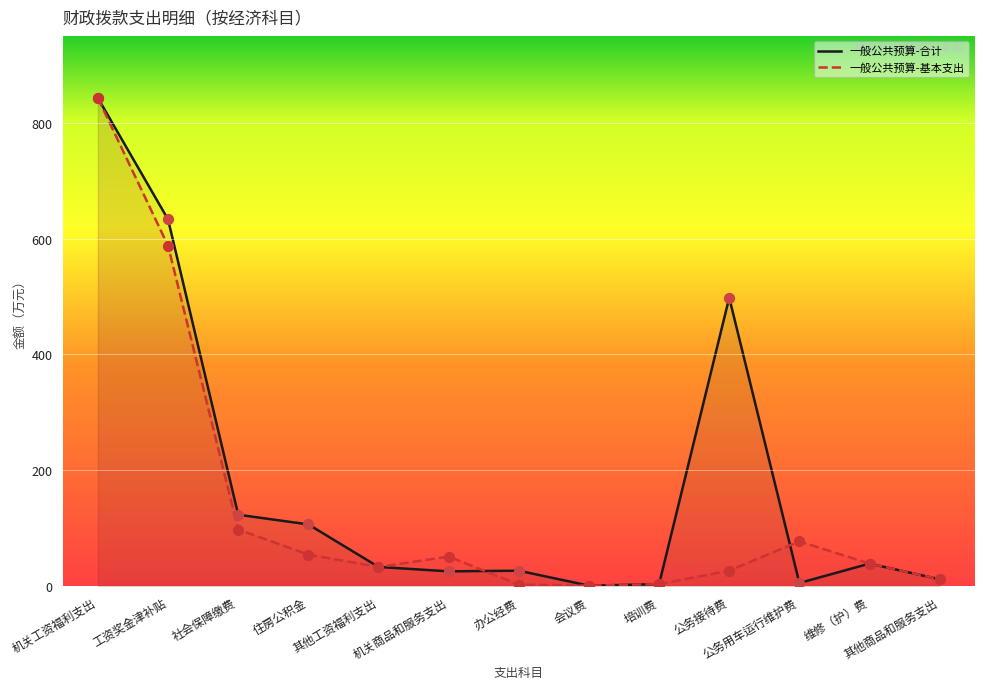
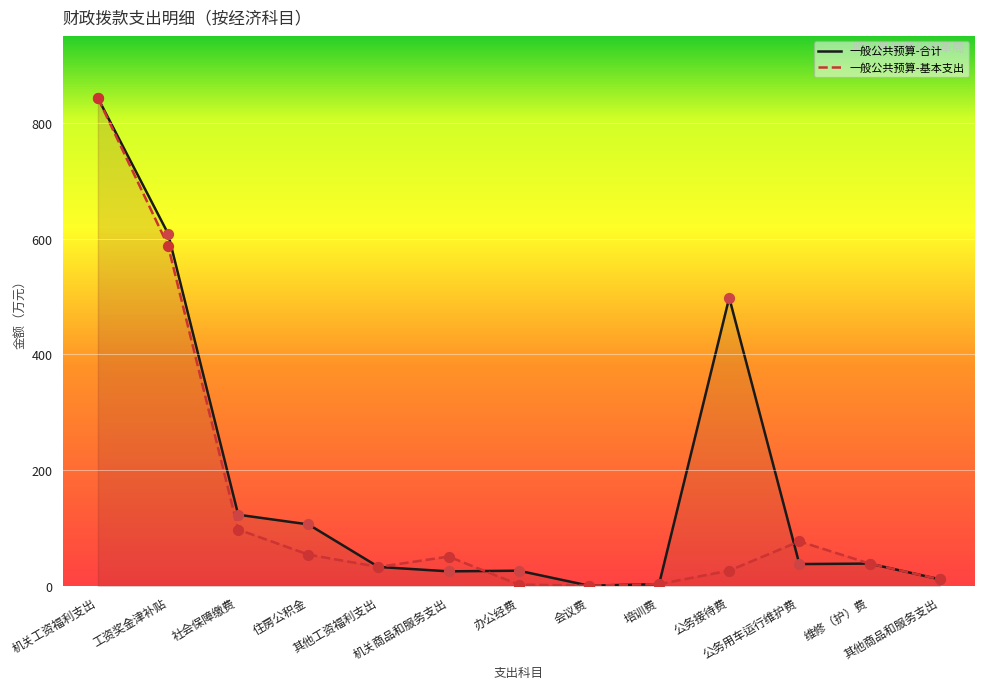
一般公共预算-合计, 工资奖金津补贴: 630 -> 610
一般公共预算-合计, 公务用车运行维护费: 10 -> 40
